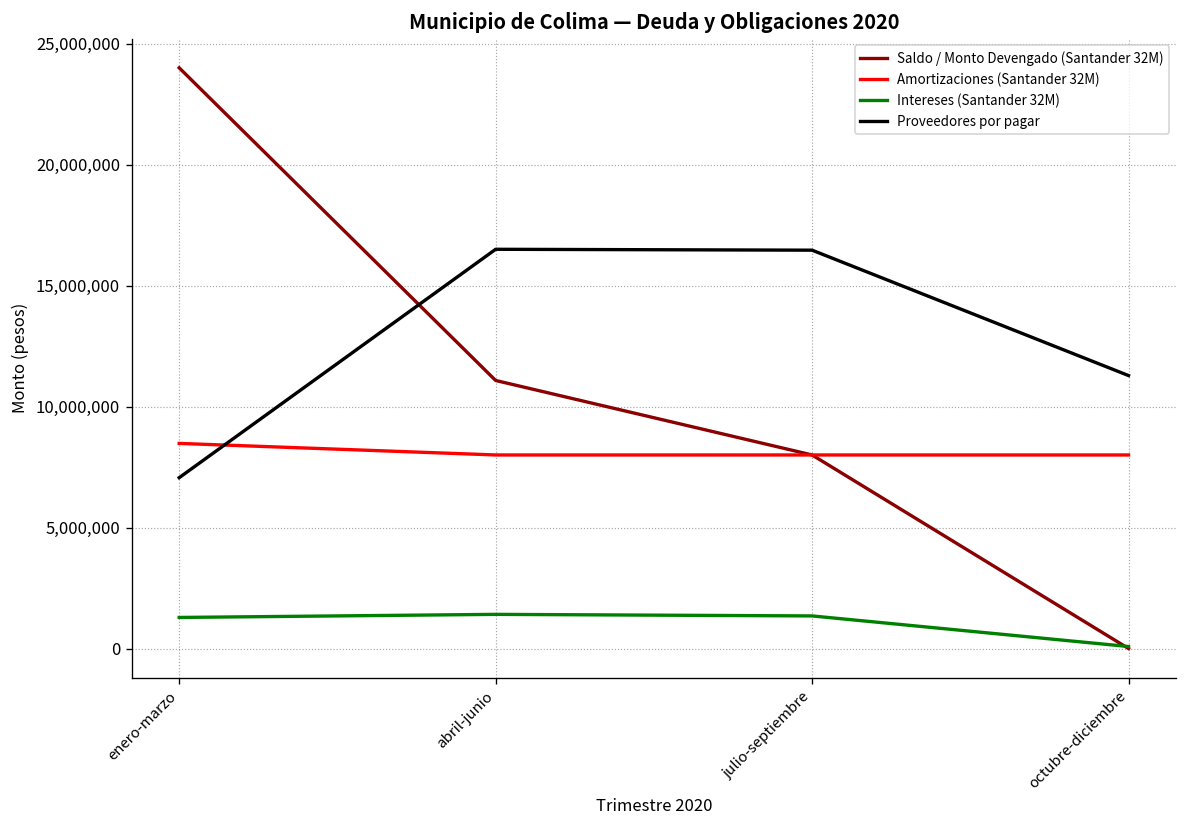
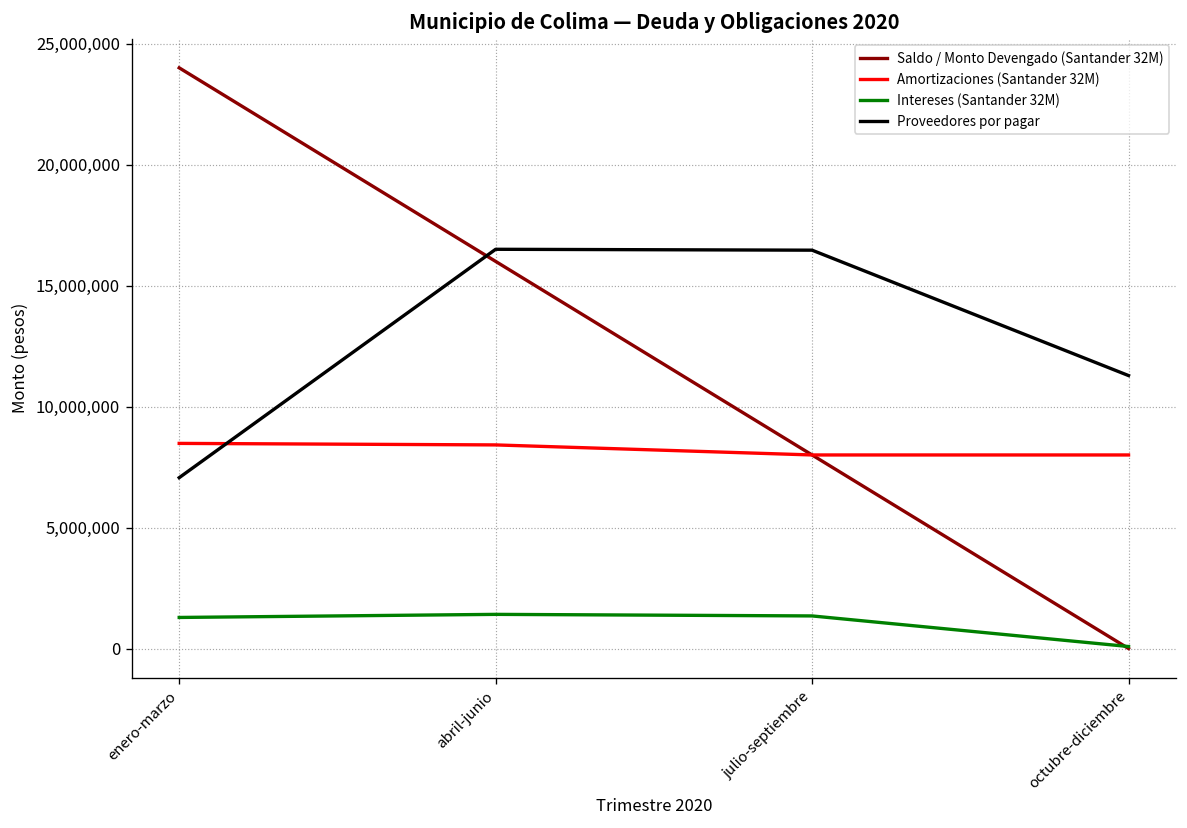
Saldo / Monto Devengado (Santander 32M), abril-junio: 11,100,000 -> 16,000,000
Amortizaciones (Santander 32M), abril-junio: 8,000,000 -> 8,400,000
